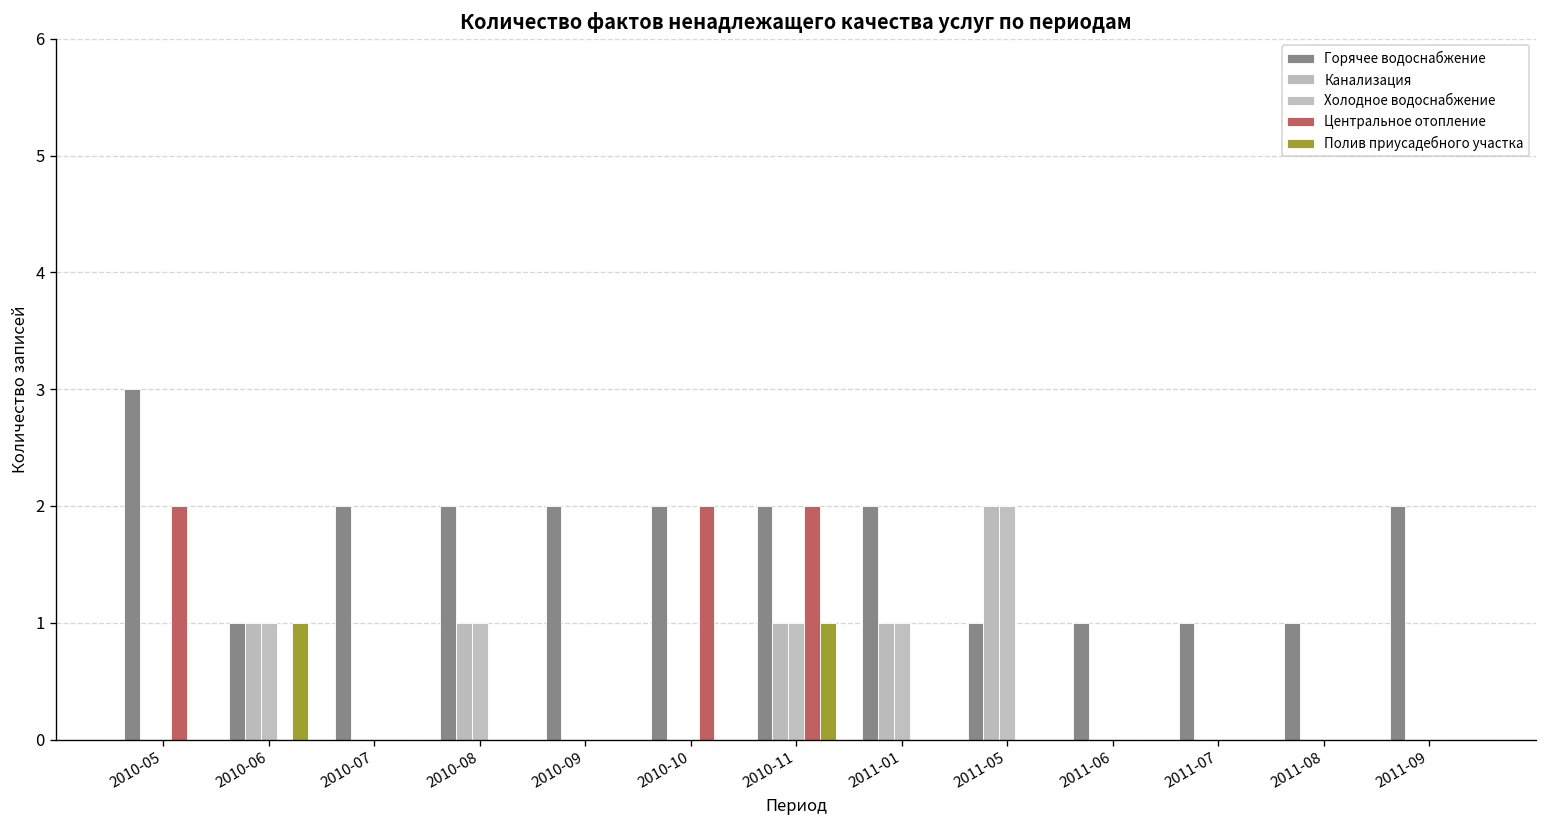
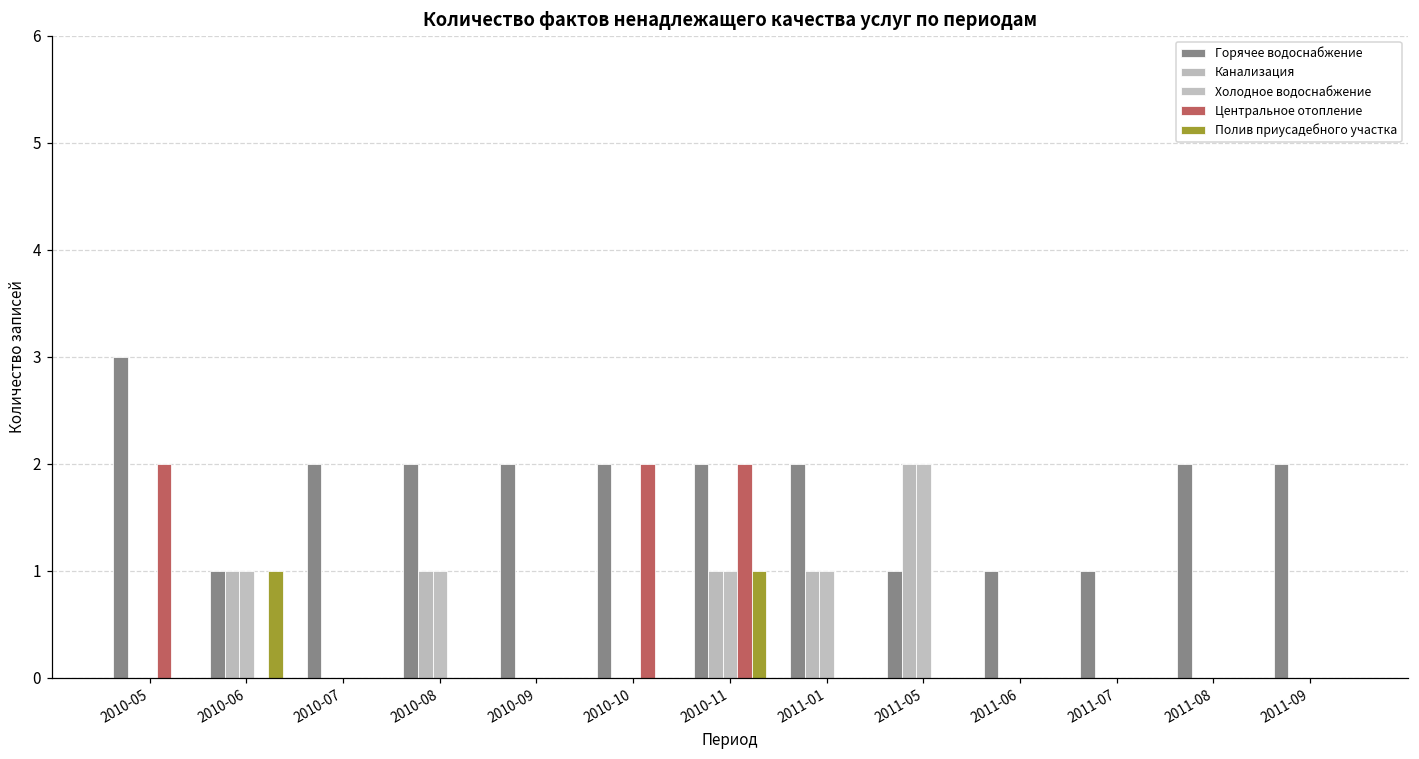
Горячее водоснабжение, 2011-08: 1 -> 2
